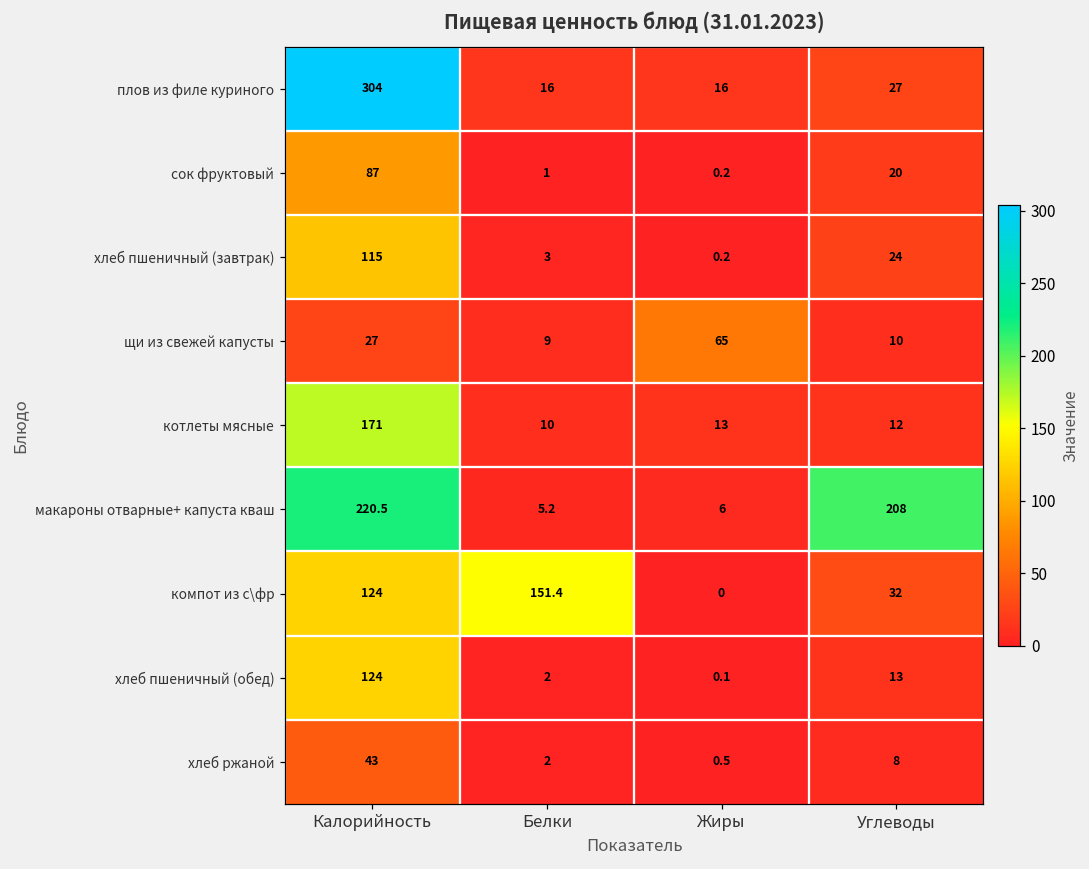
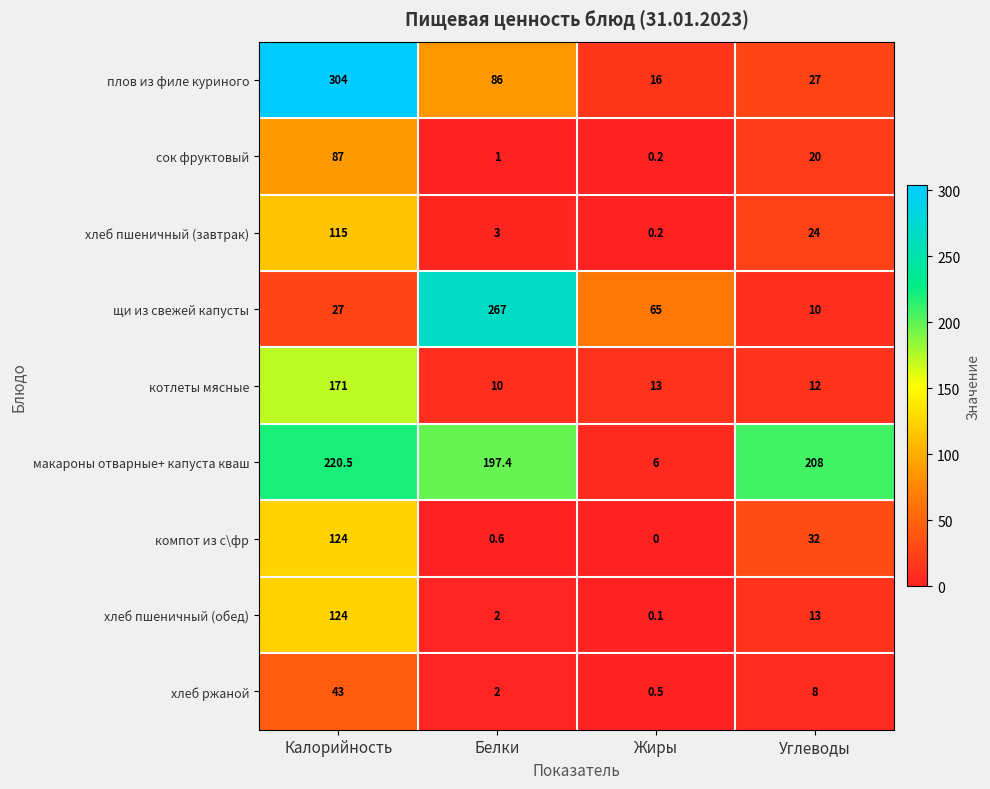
плов из филе куриного, Белки: 16 -> 86
щи из свежей капусты, Белки: 9 -> 267
макароны отварные+ капуста кваш, Белки: 5.2 -> 197.4
компот из с\фр, Белки: 151.4 -> 0.6
